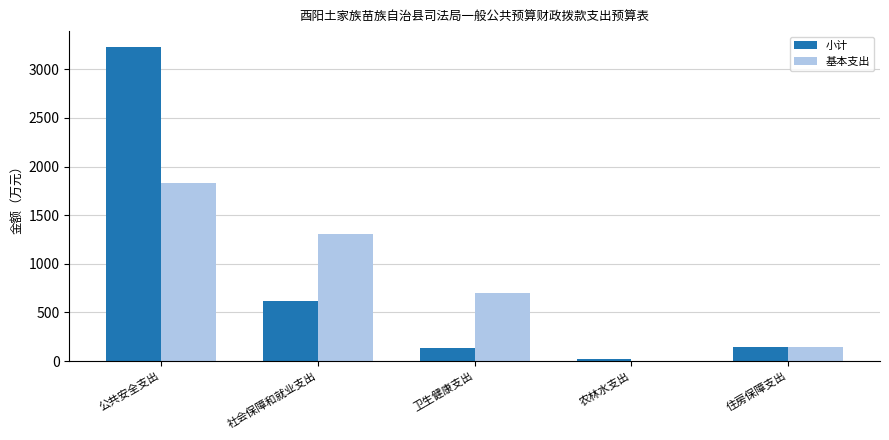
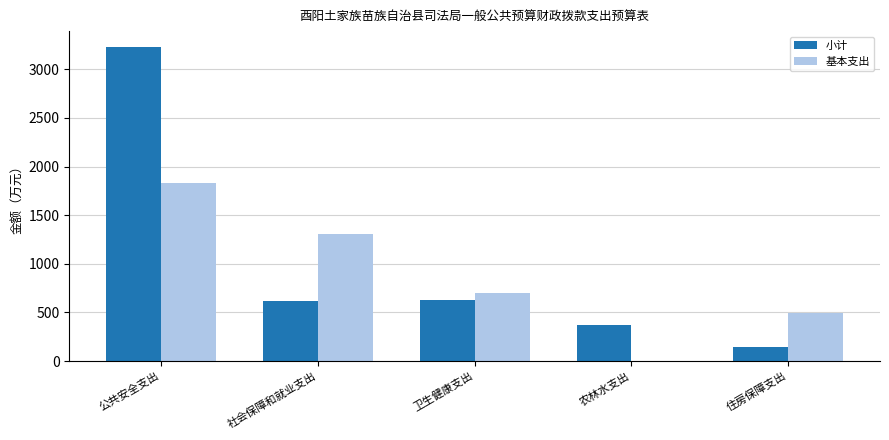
小计, 卫生健康支出: 100 -> 600
小计, 农林水支出: 0 -> 400
基本支出, 住房保障支出: 100 -> 500
